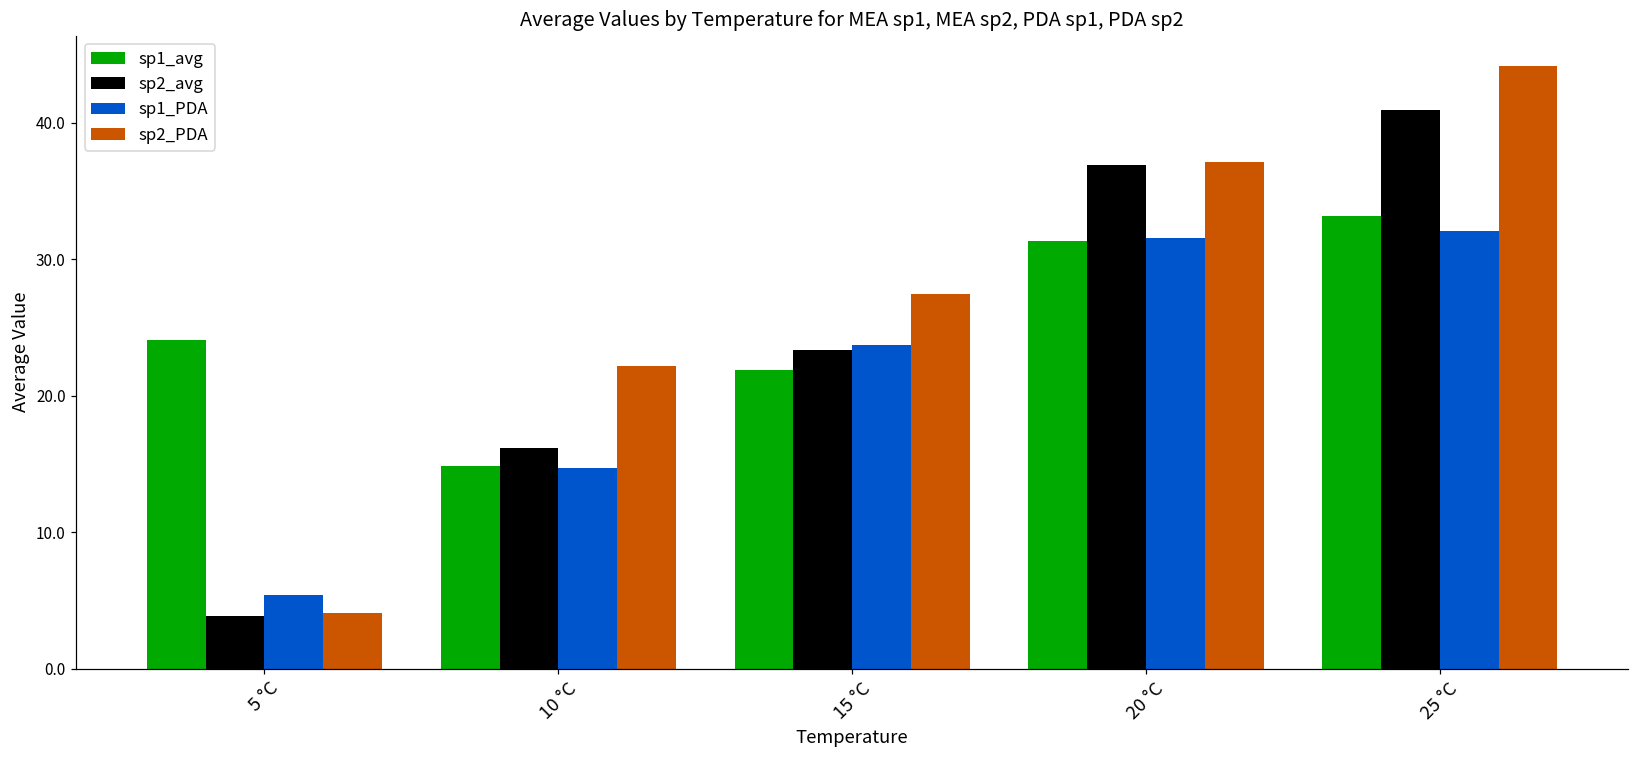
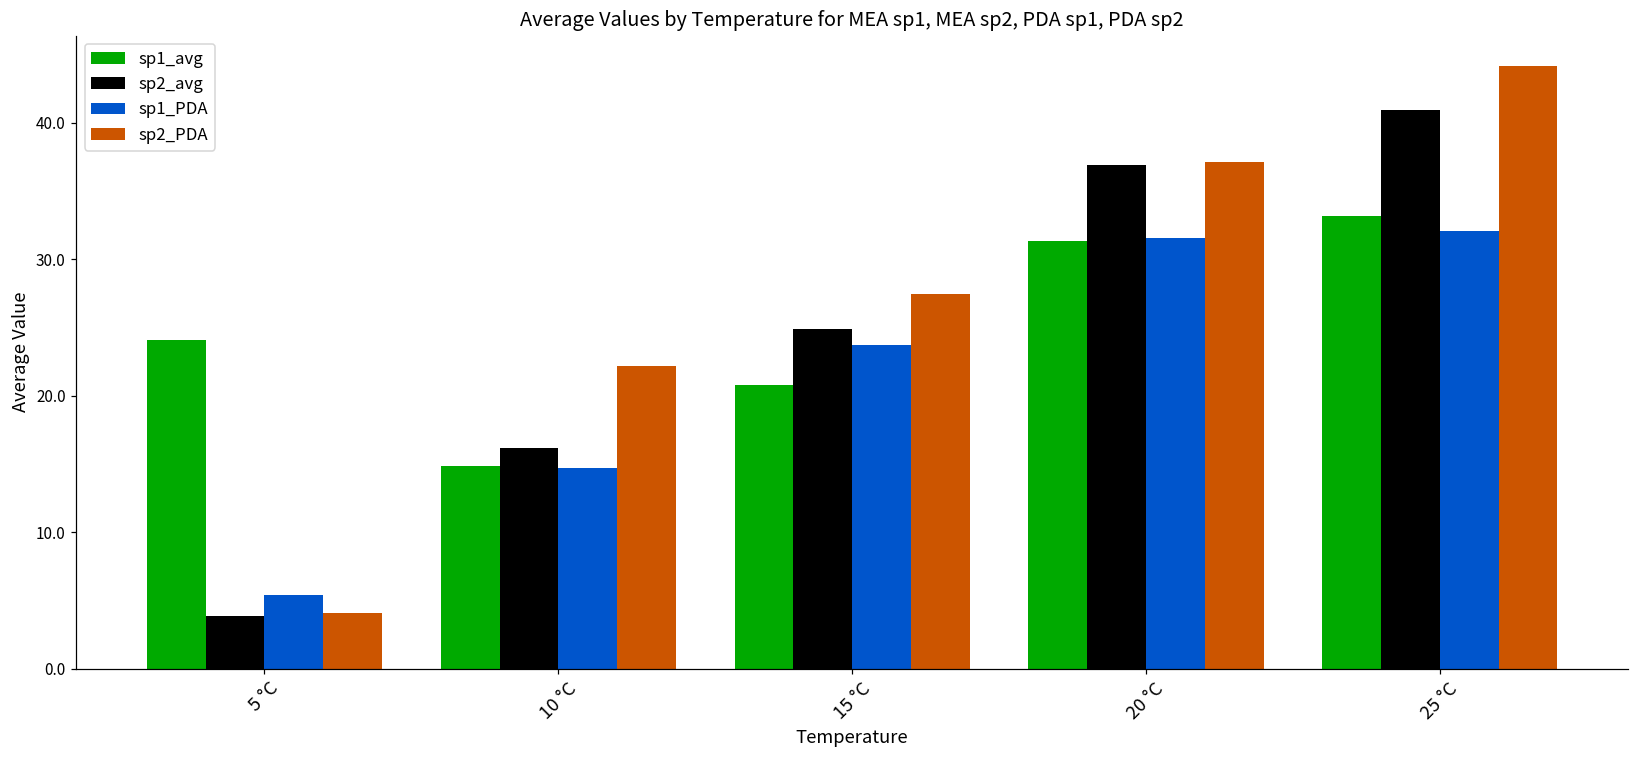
sp1_avg, 15 °C: 21.9 -> 20.8
sp2_avg, 15 °C: 23.3 -> 24.9
